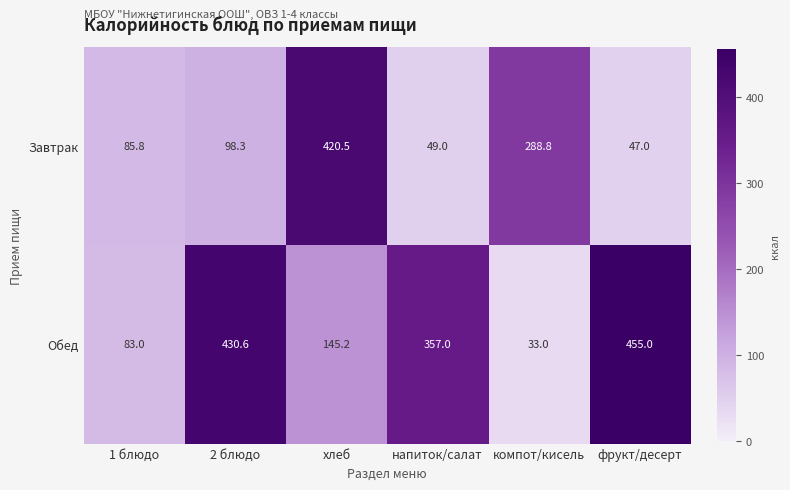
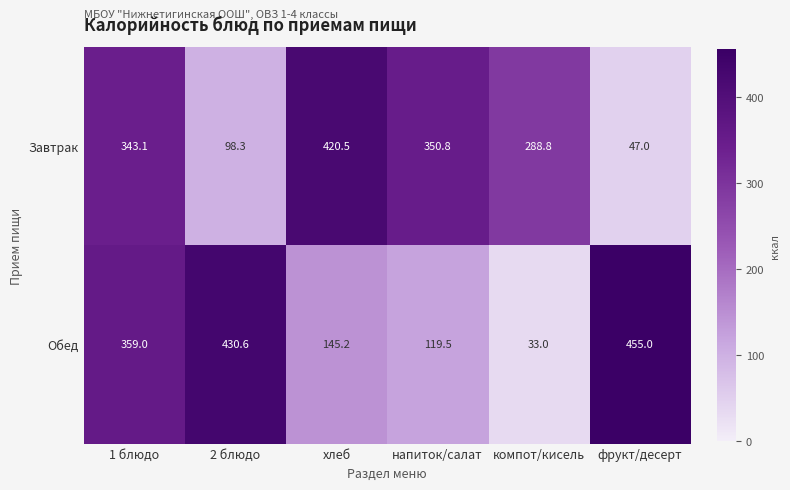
Завтрак, 1 блюдо: 85.8 -> 343.1
Завтрак, напиток/салат: 49.0 -> 350.8
Обед, 1 блюдо: 83.0 -> 359.0
Обед, напиток/салат: 357.0 -> 119.5
